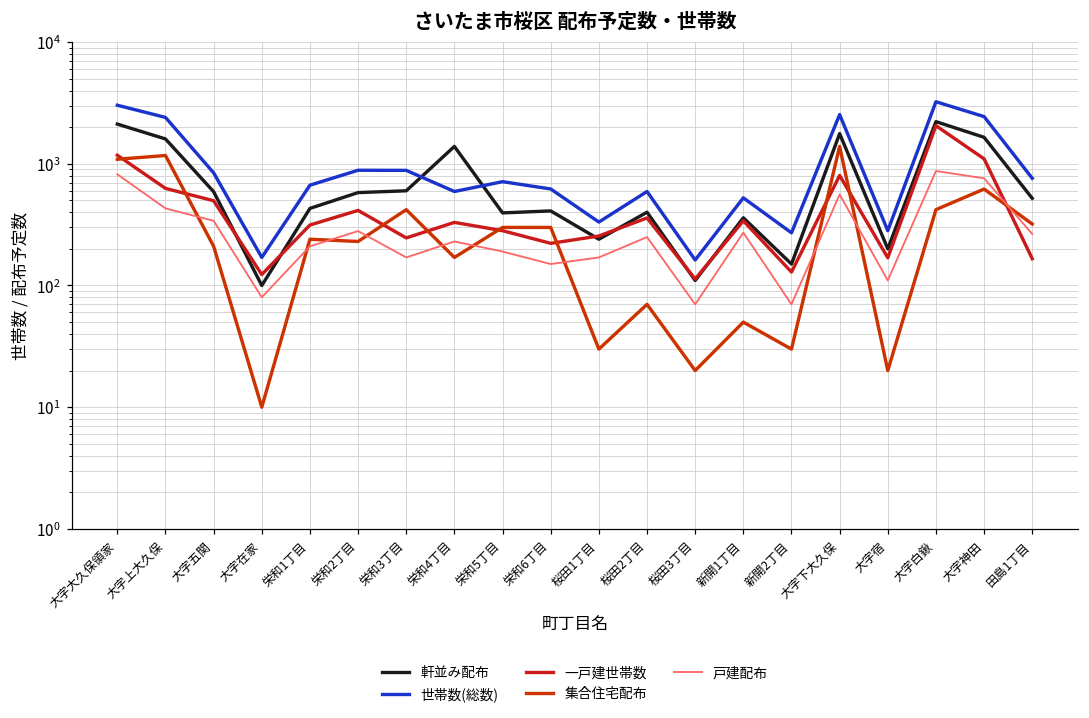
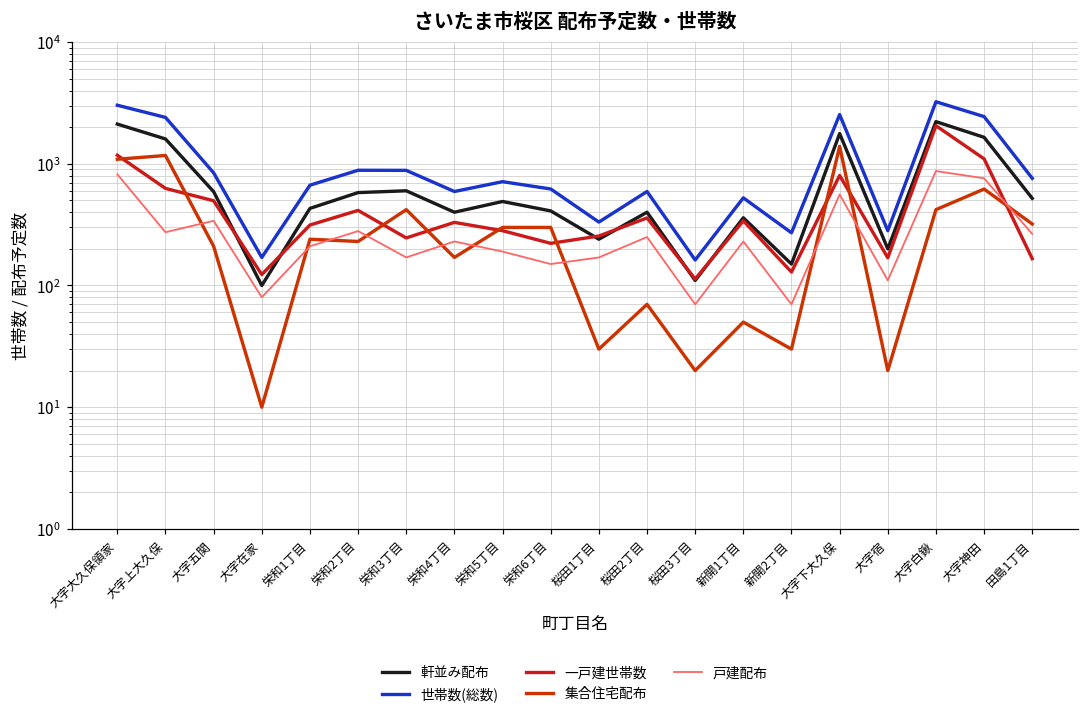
戸建配布, 大字上大久保: 430 -> 270
軒並み配布, 栄和4丁目: 1400 -> 400
軒並み配布, 栄和5丁目: 400 -> 500
戸建配布, 新開1丁目: 270 -> 230
